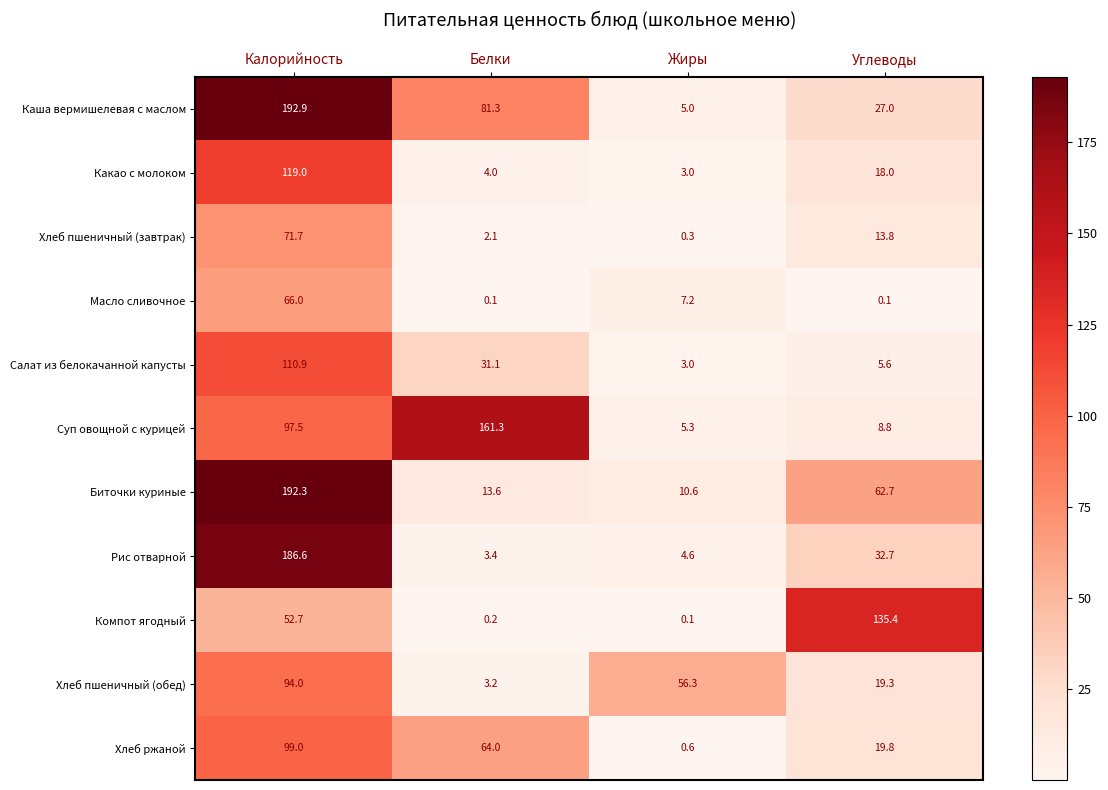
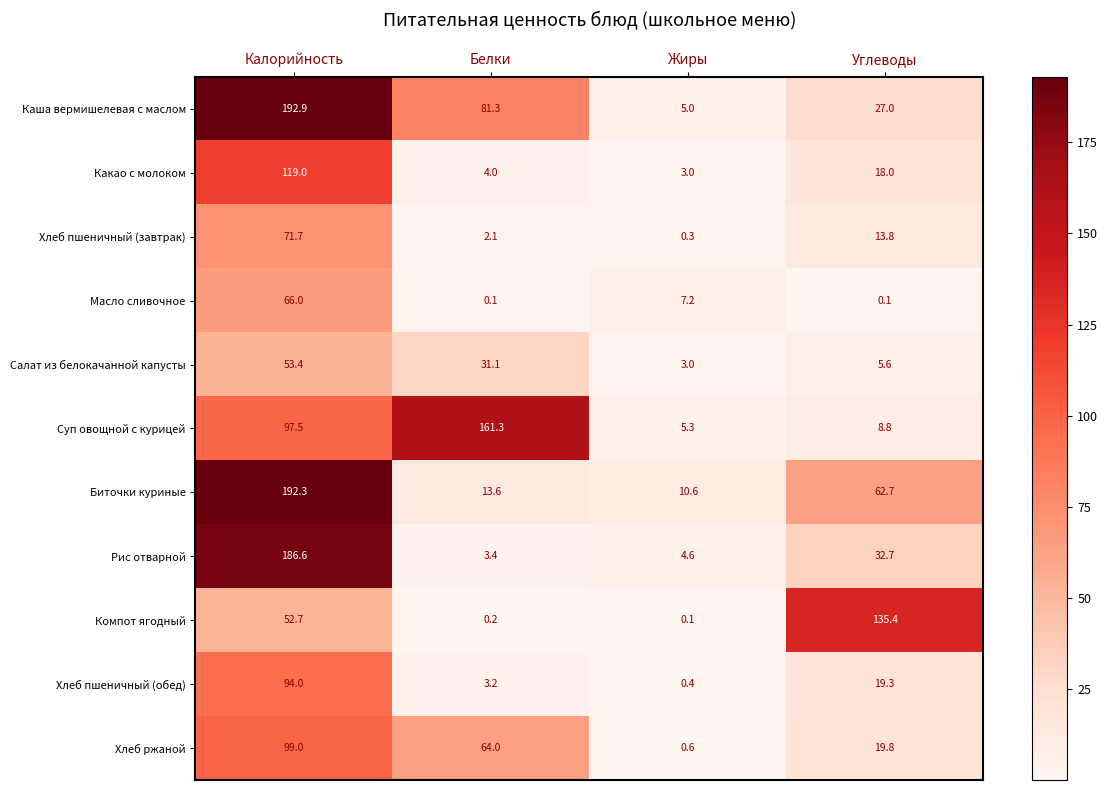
Салат из белокачанной капусты, Калорийность: 110.9 -> 53.4
Хлеб пшеничный (обед), Жиры: 56.3 -> 0.4
